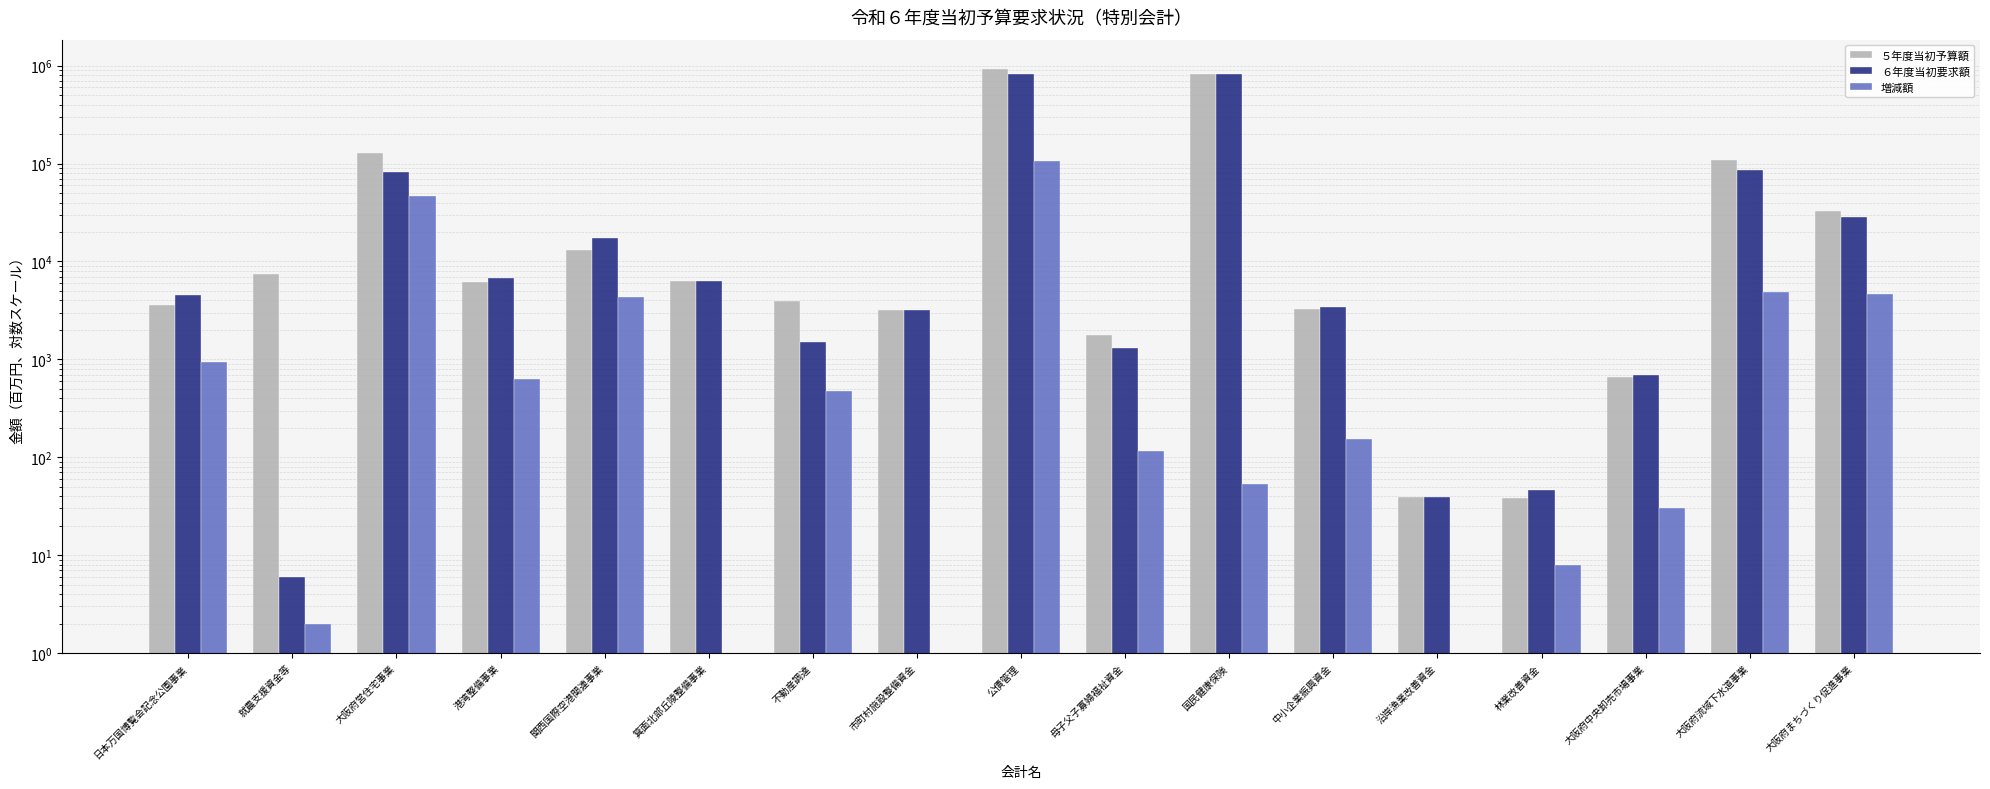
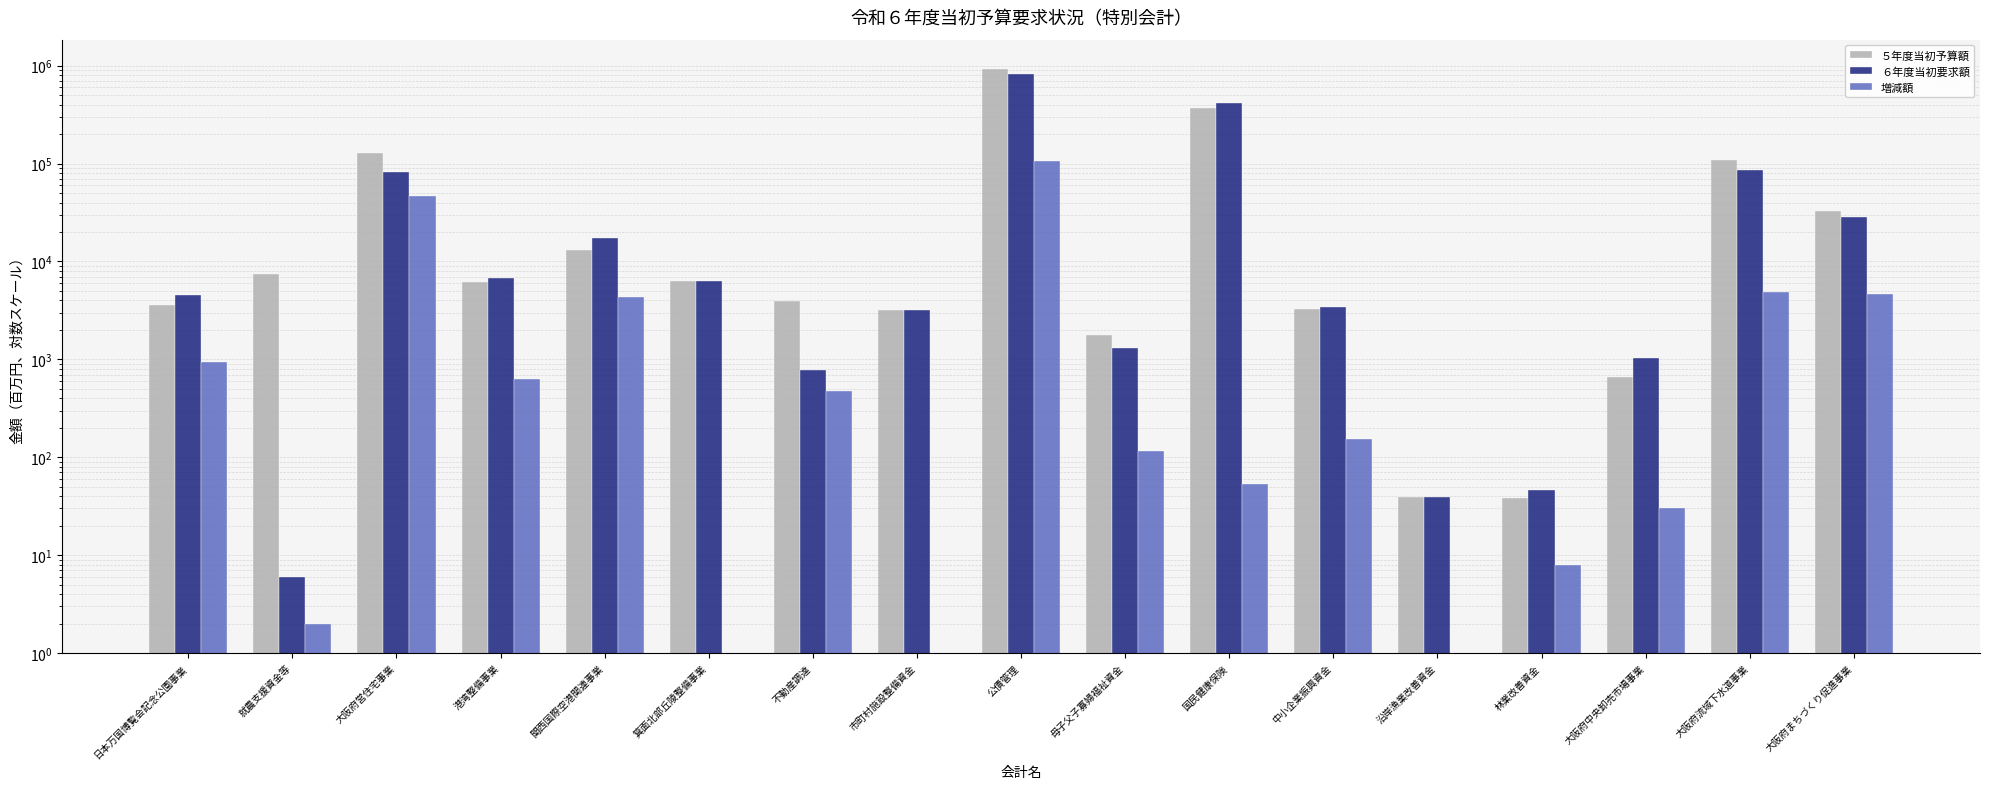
６年度当初要求額, 不動産調達: 1500 -> 800
５年度当初予算額, 国民健康保険: 800000 -> 370000
６年度当初要求額, 国民健康保険: 800000 -> 420000
６年度当初要求額, 大阪府中央卸売市場事業: 700 -> 1000
